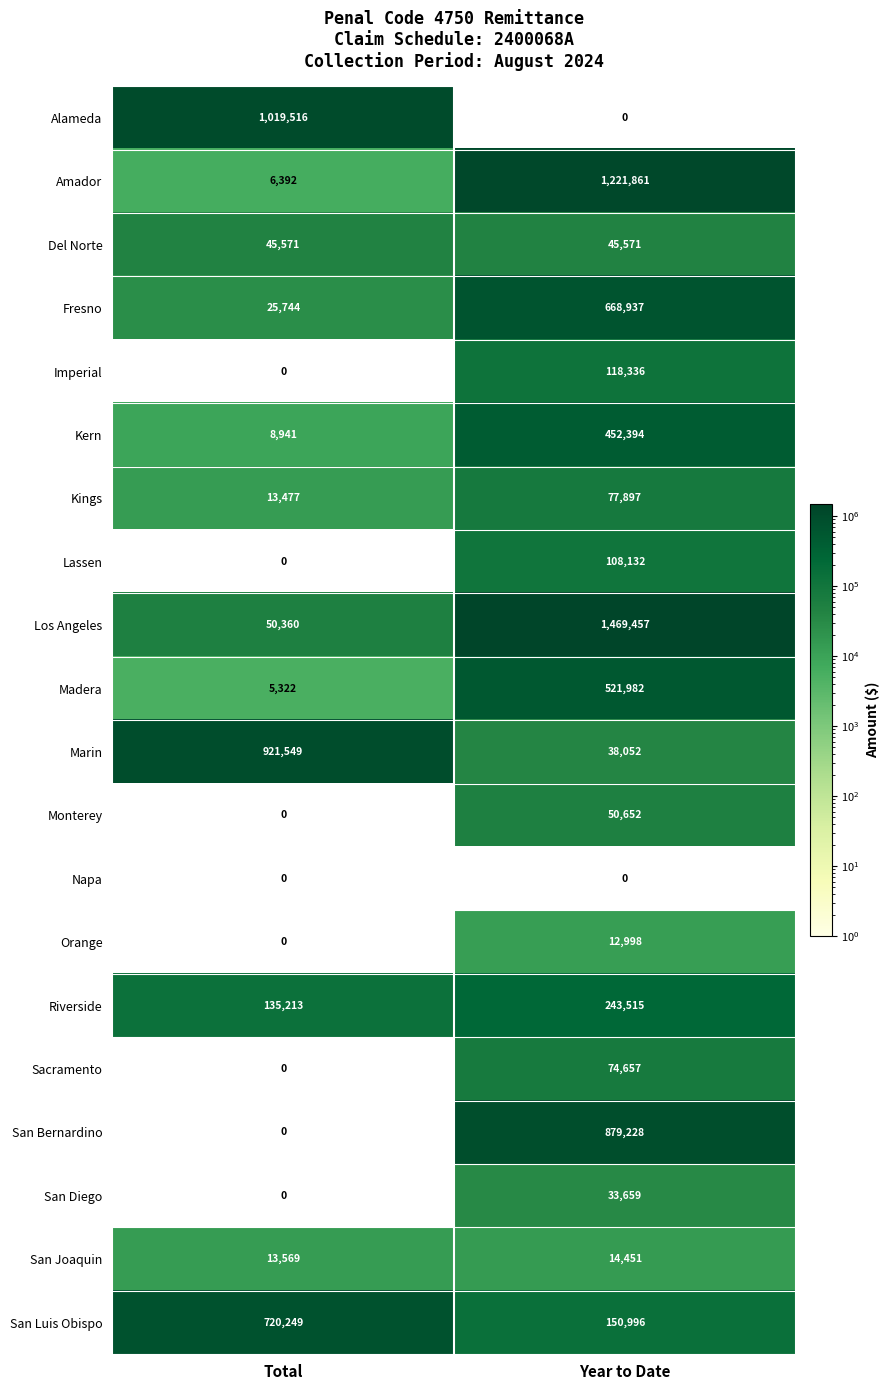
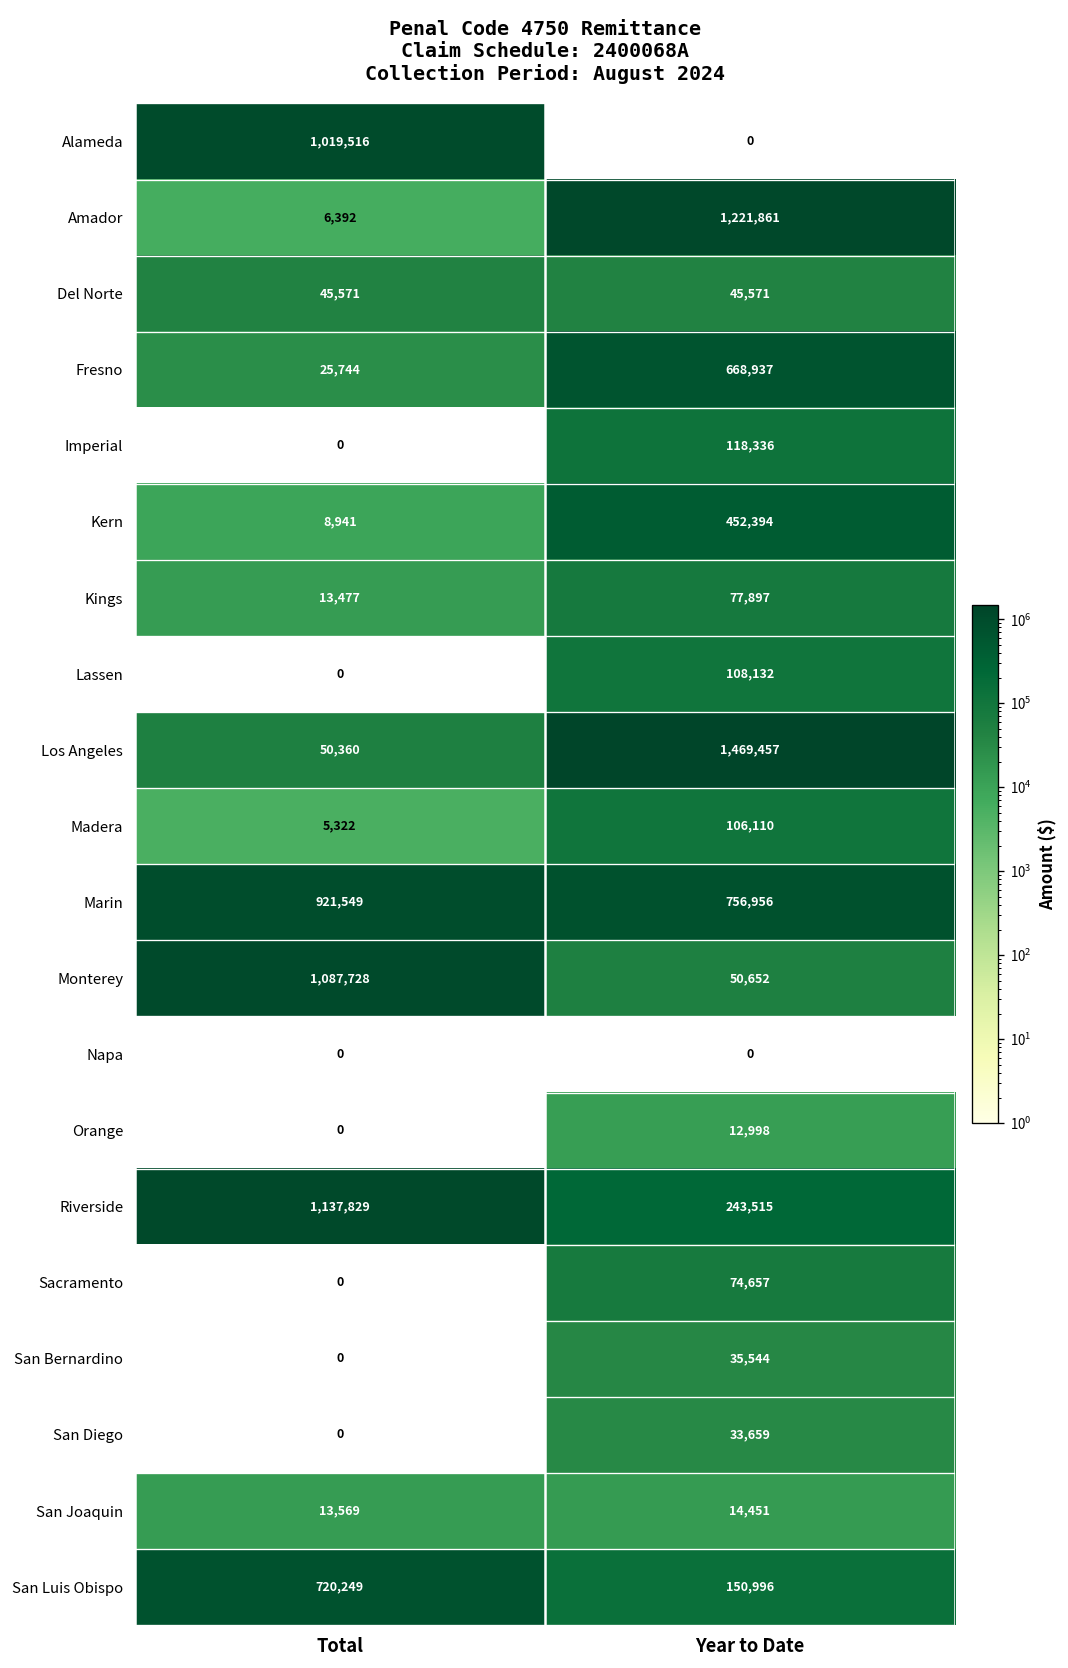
Madera, Year to Date: 521,982 -> 106,110
Marin, Year to Date: 38,052 -> 756,956
Monterey, Total: 0 -> 1,087,728
Riverside, Total: 135,213 -> 1,137,829
San Bernardino, Year to Date: 879,228 -> 35,544
